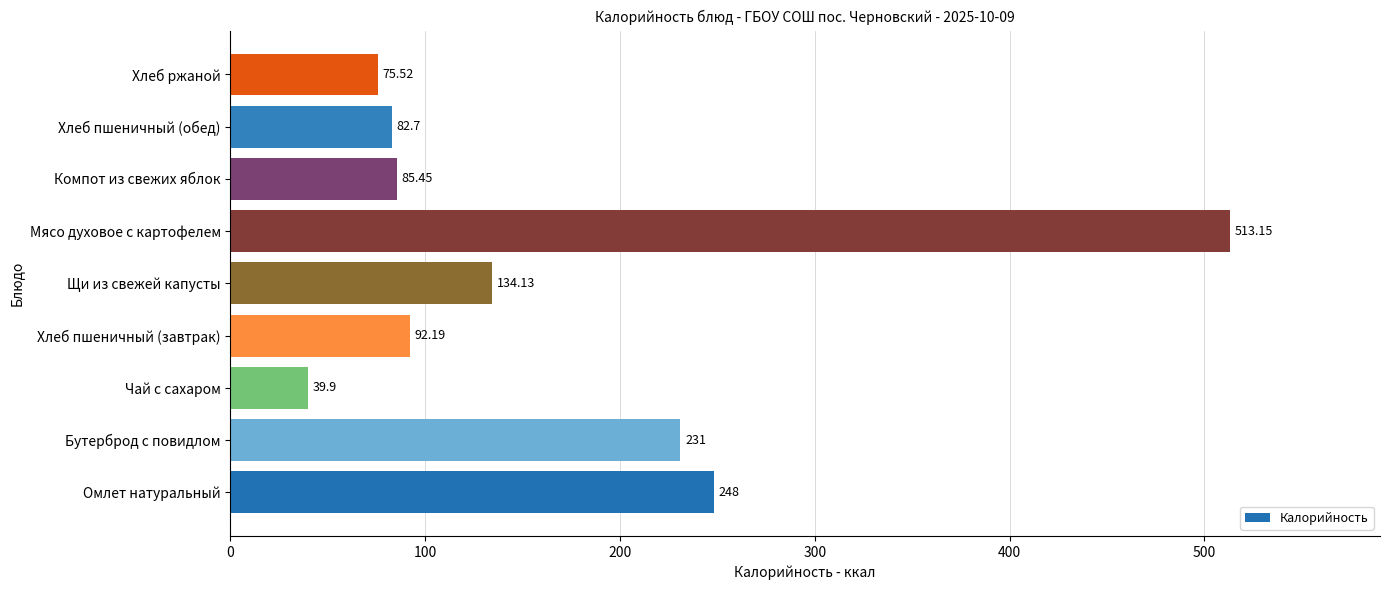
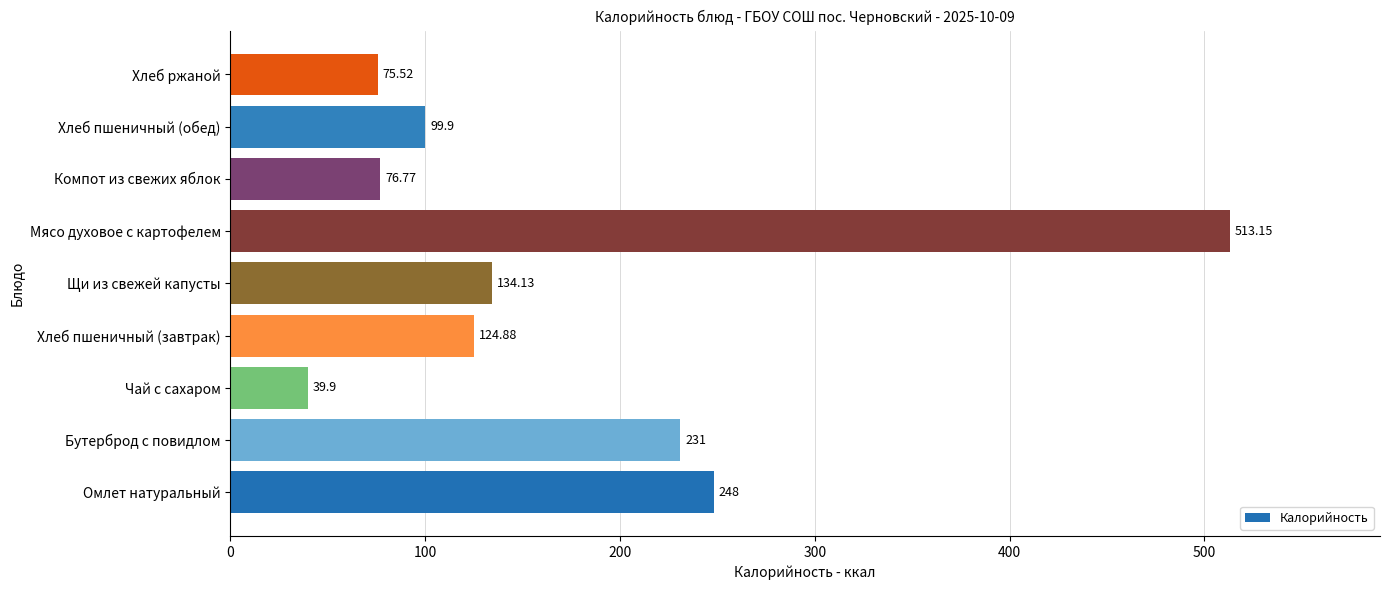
Хлеб пшеничный (обед): 82.7 -> 99.9
Компот из свежих яблок: 85.45 -> 76.77
Хлеб пшеничный (завтрак): 92.19 -> 124.88
